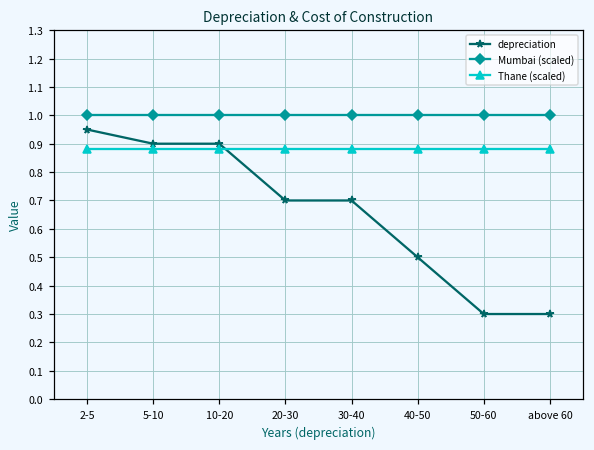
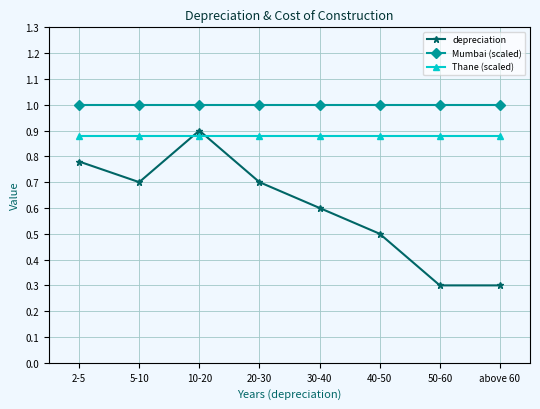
depreciation, 2-5: 0.95 -> 0.78
depreciation, 5-10: 0.9 -> 0.7
depreciation, 30-40: 0.7 -> 0.6
